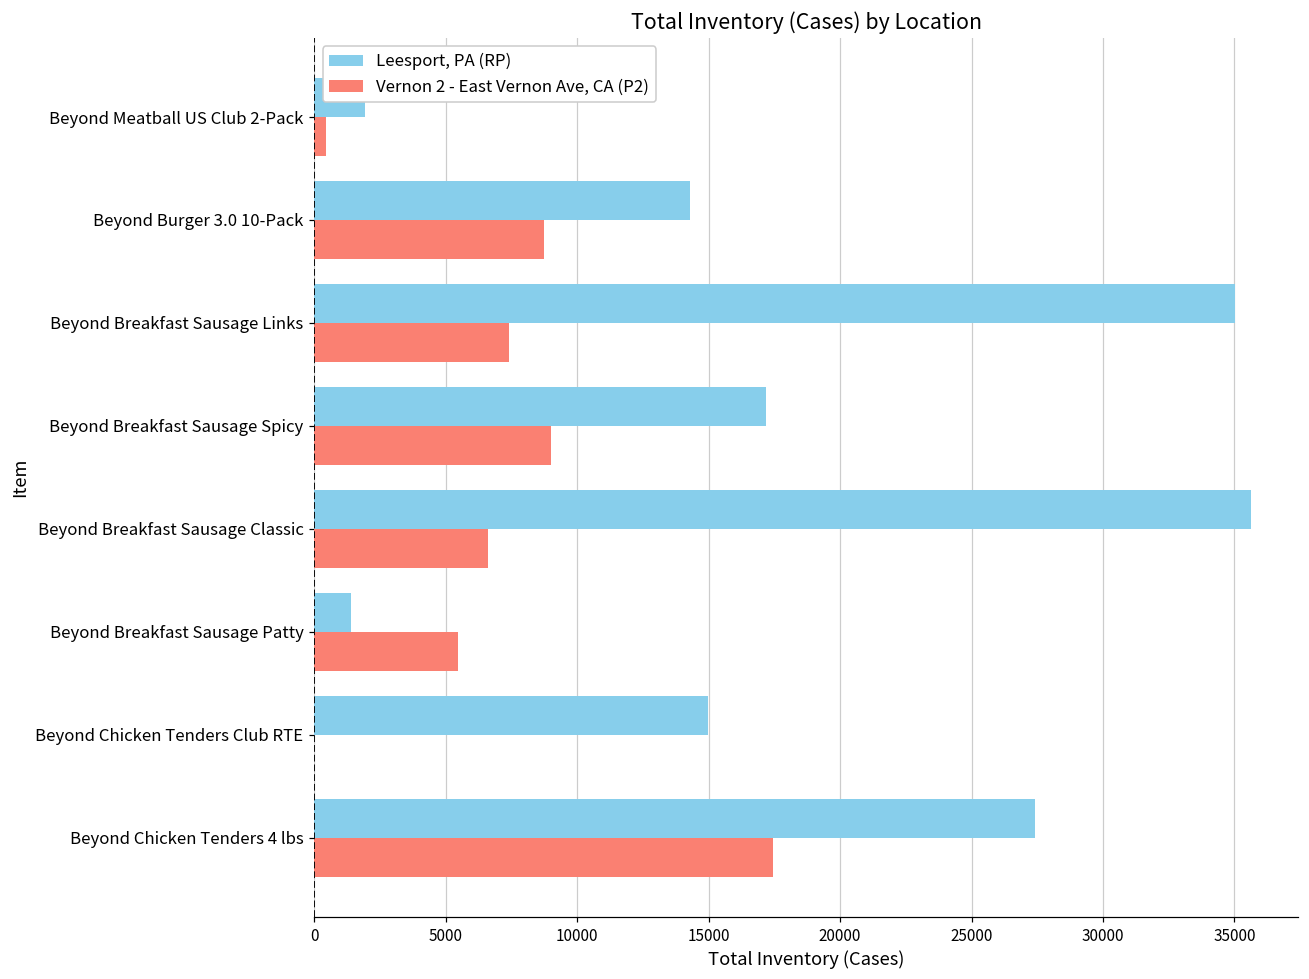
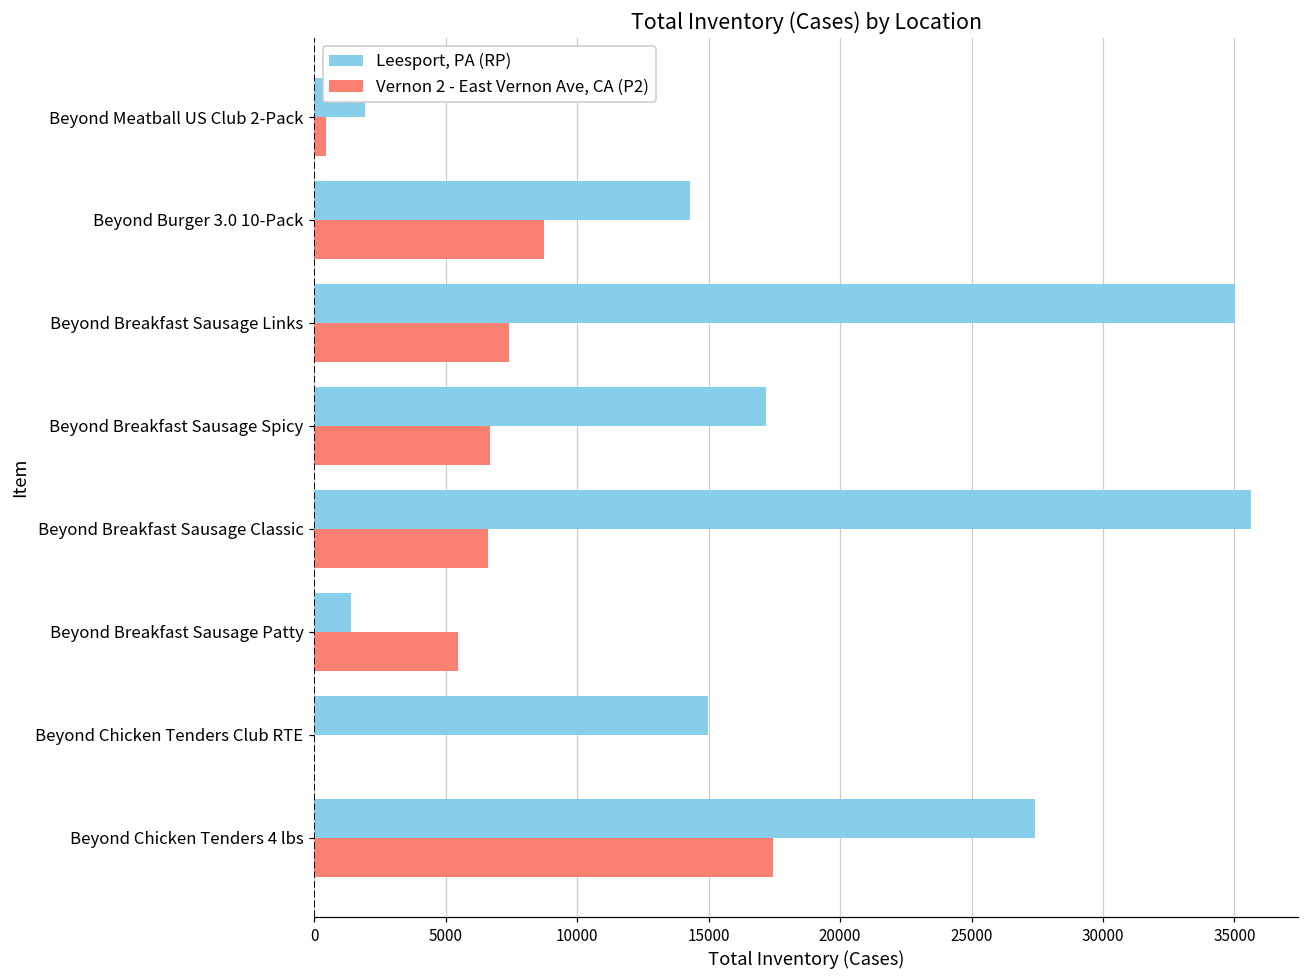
Vernon 2 - East Vernon Ave, CA (P2), Beyond Breakfast Sausage Spicy: 9000 -> 6700
